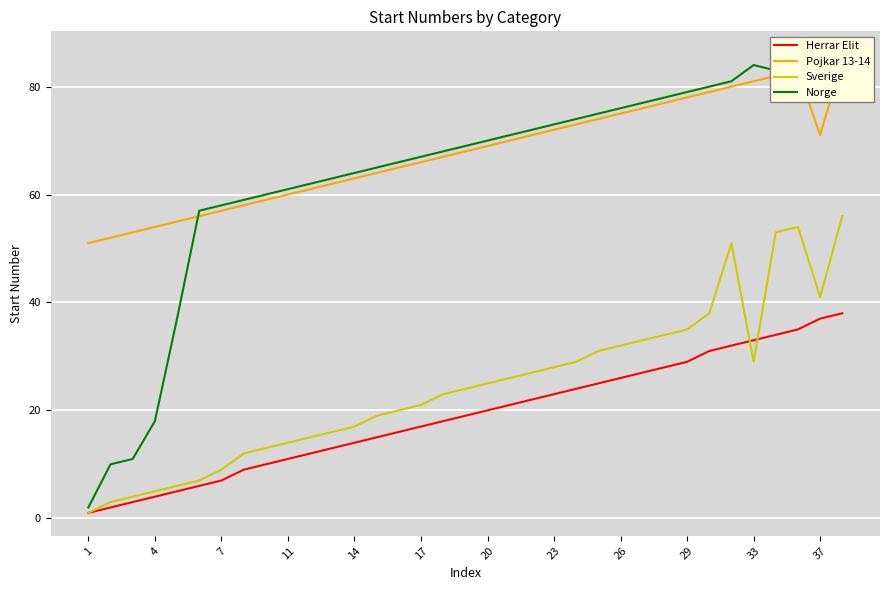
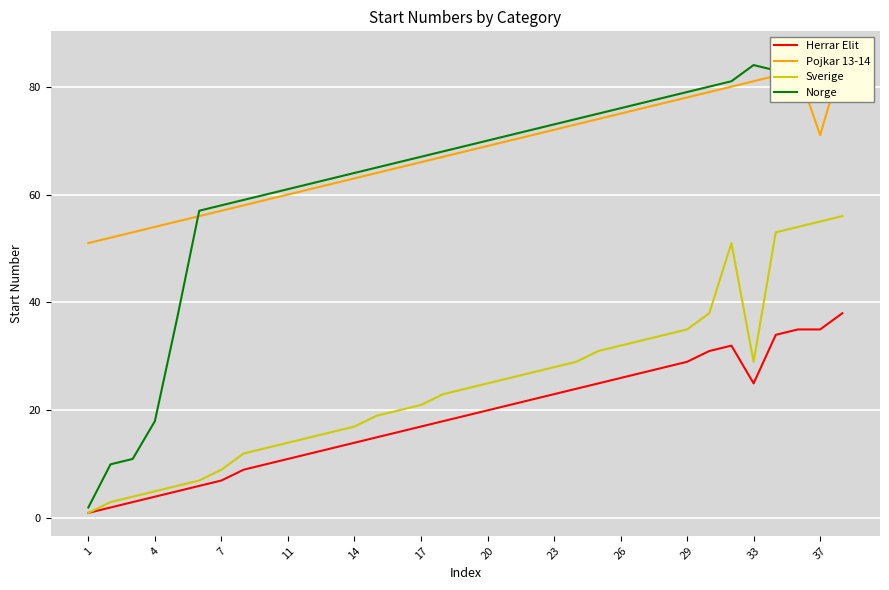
Herrar Elit, 33: 33 -> 25
Herrar Elit, 37: 37 -> 35
Sverige, 37: 41 -> 55
